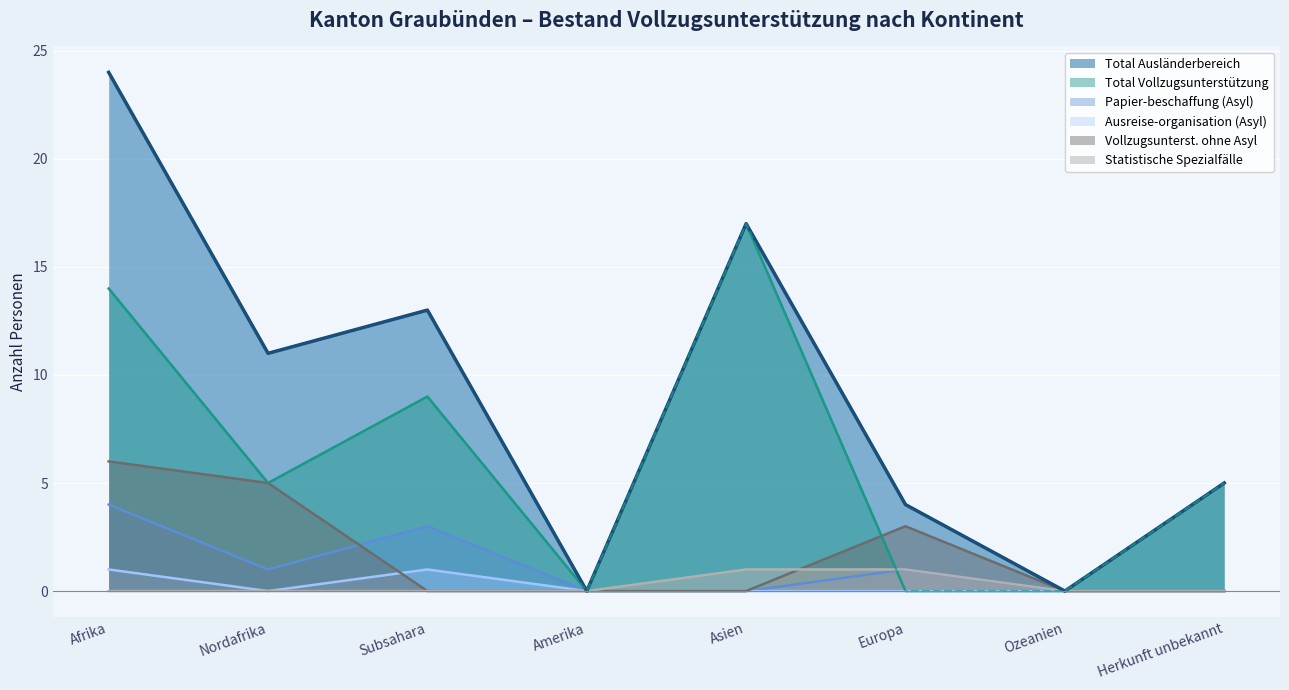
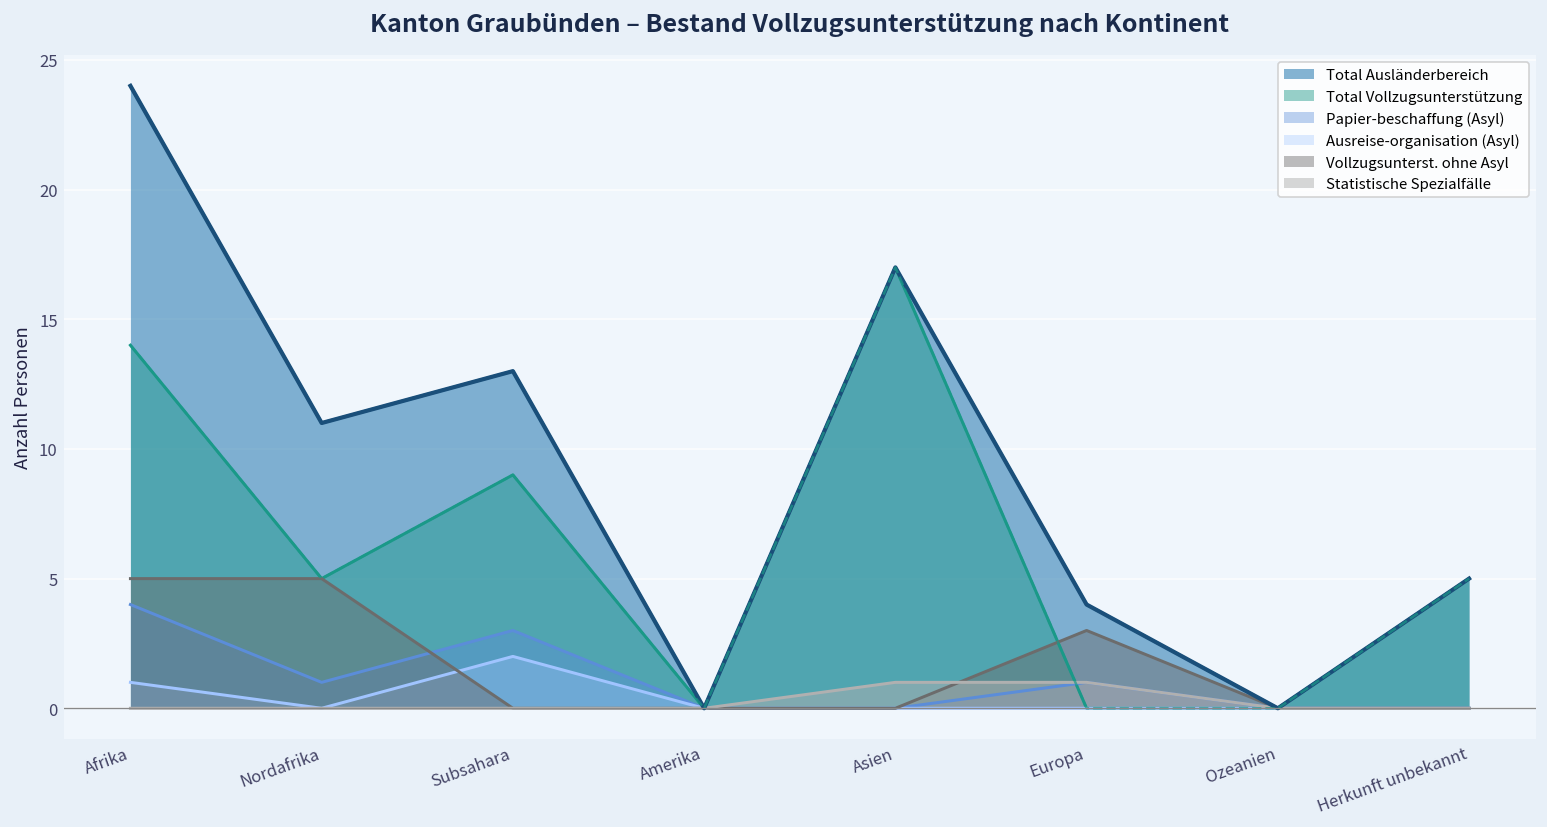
Vollzugsunterst. ohne Asyl, Afrika: 6 -> 5
Ausreise-organisation (Asyl), Subsahara: 1 -> 2
